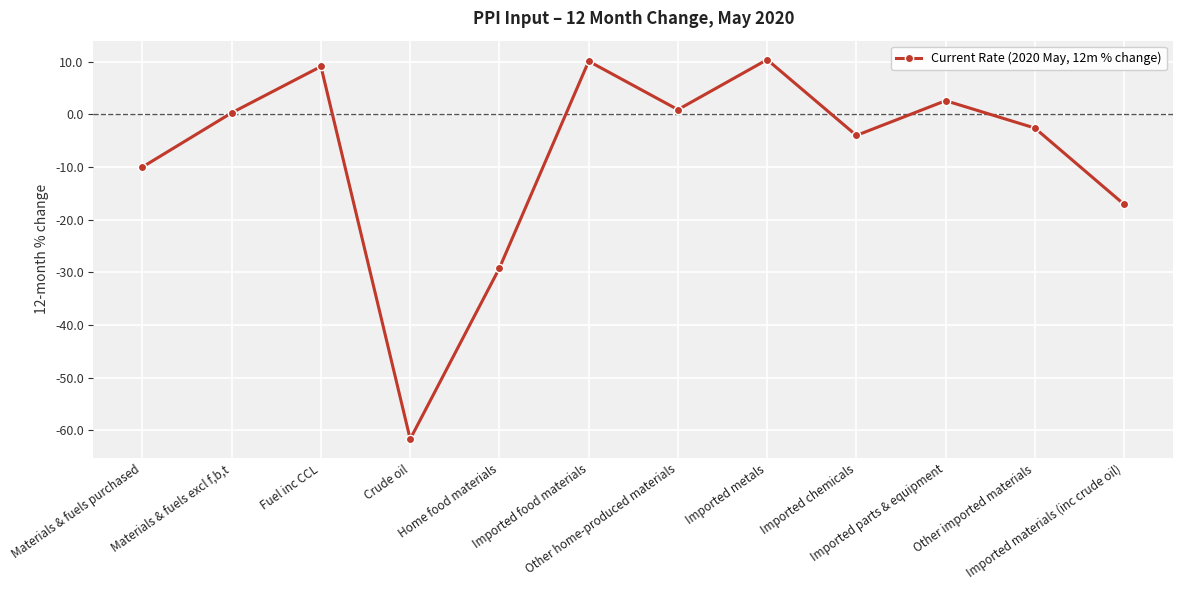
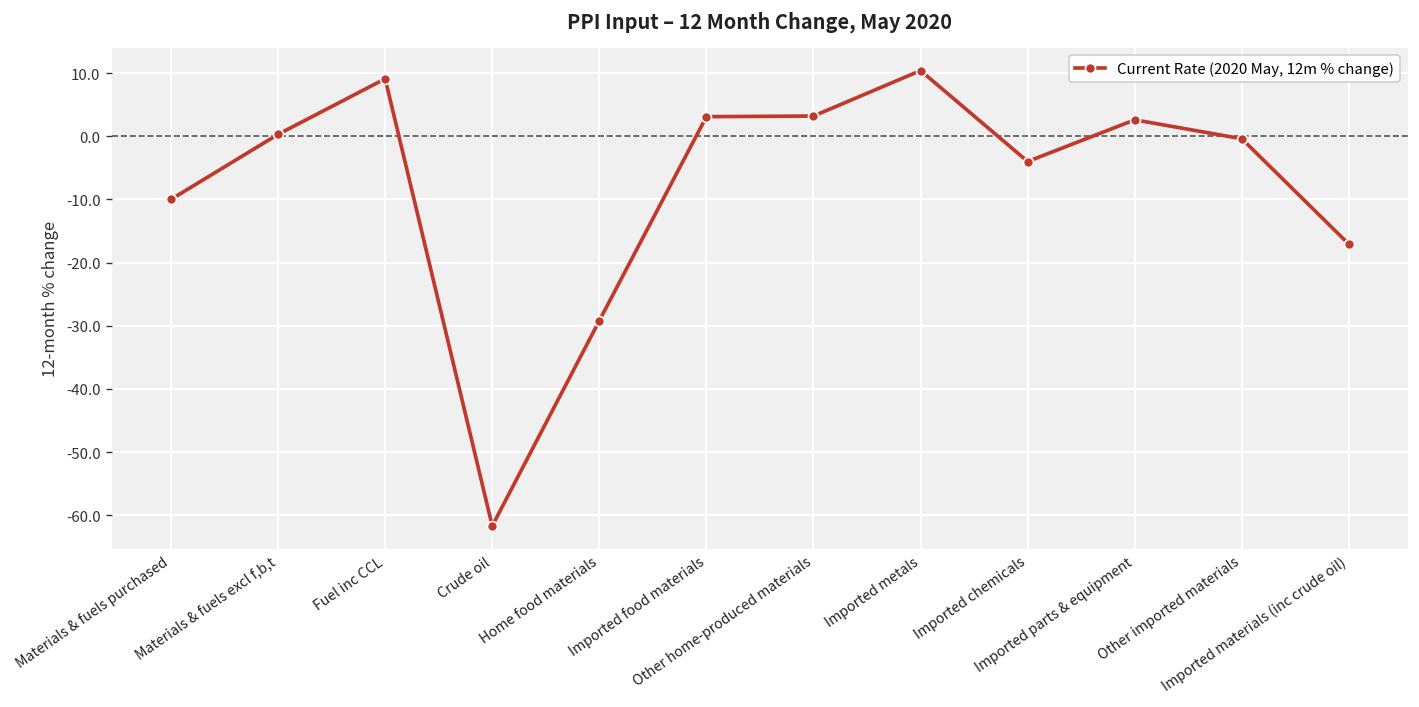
Imported food materials: 10 -> 3
Other home-produced materials: 1 -> 3
Other imported materials: -3 -> 0
